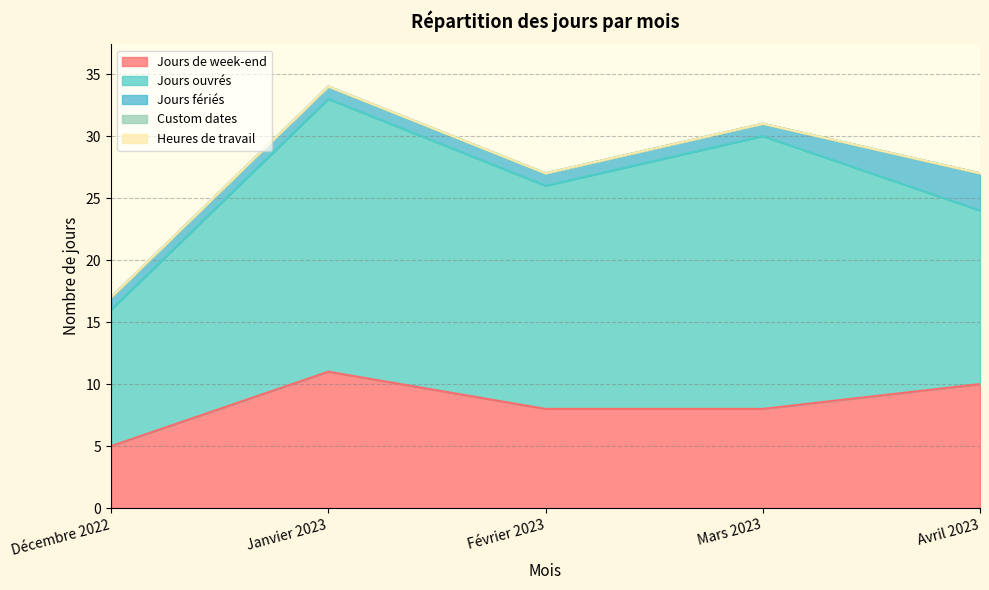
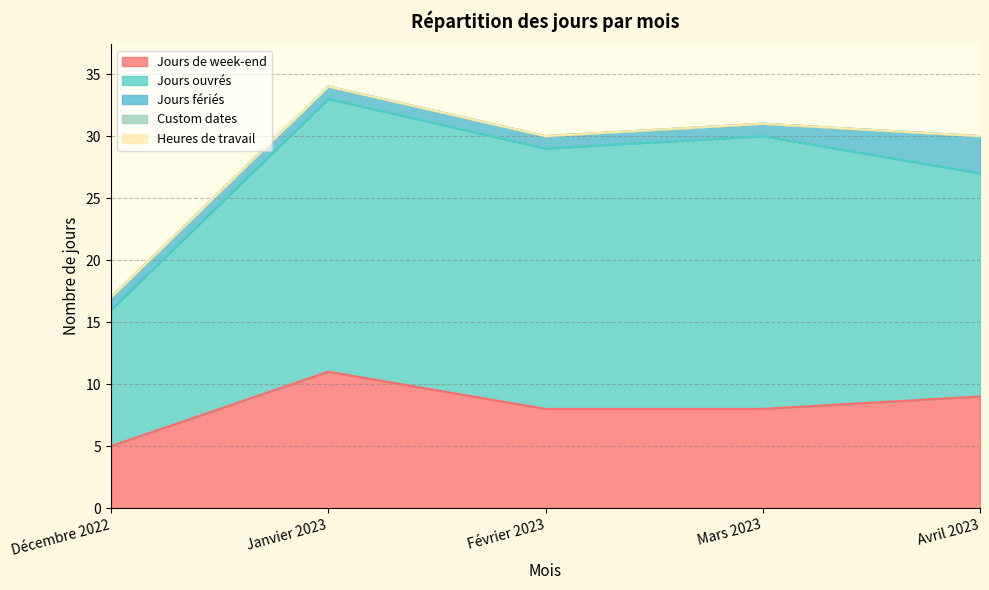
Jours ouvrés, Février 2023: 18 -> 21
Jours de week-end, Avril 2023: 10 -> 9
Jours ouvrés, Avril 2023: 14 -> 18
